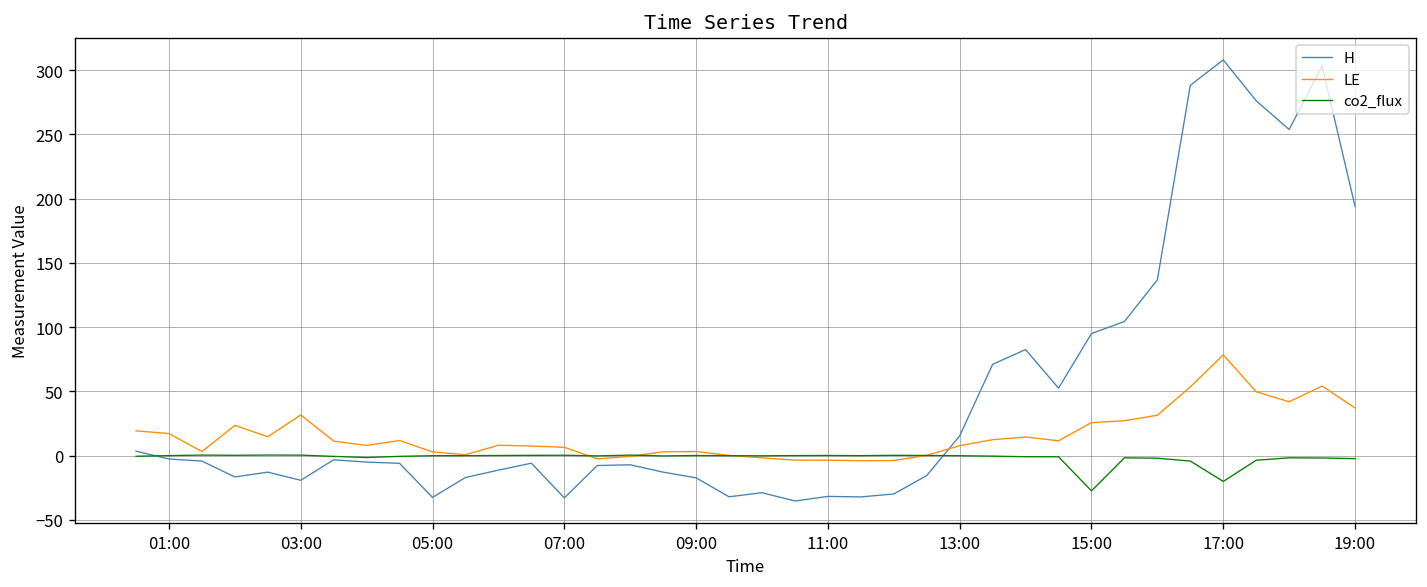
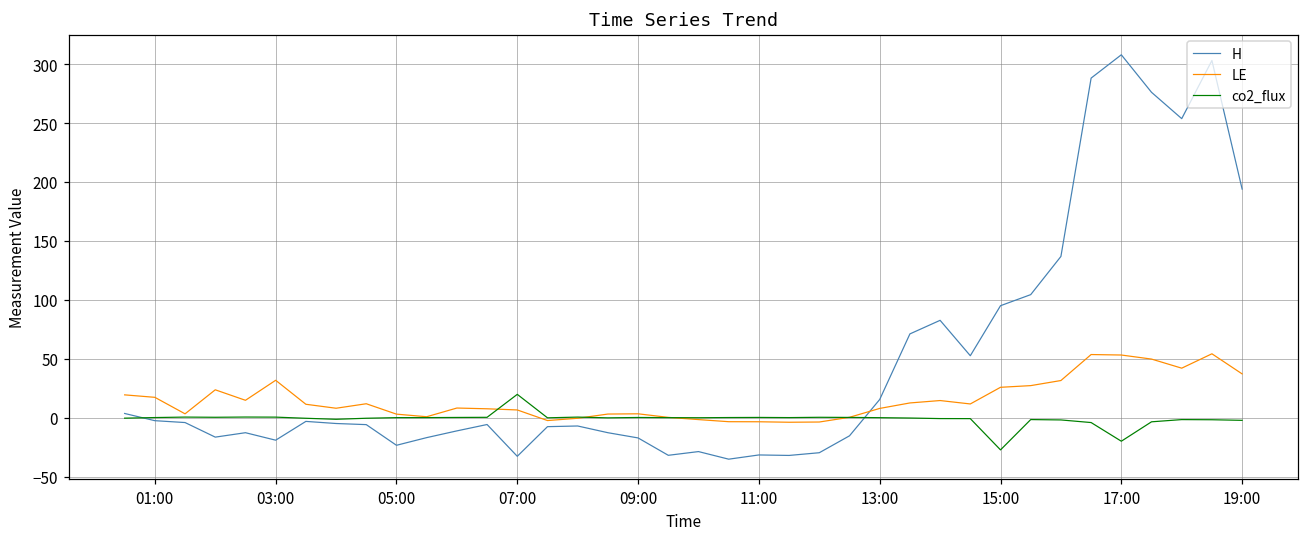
H, 05:00: -32 -> -23
co2_flux, 07:00: 0 -> 20
LE, 17:00: 78 -> 53
